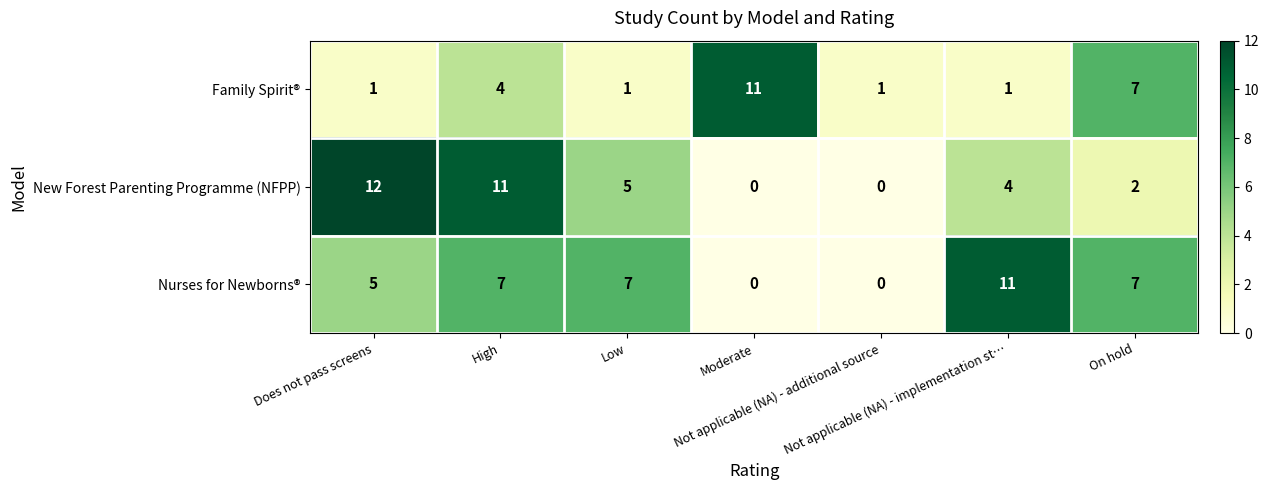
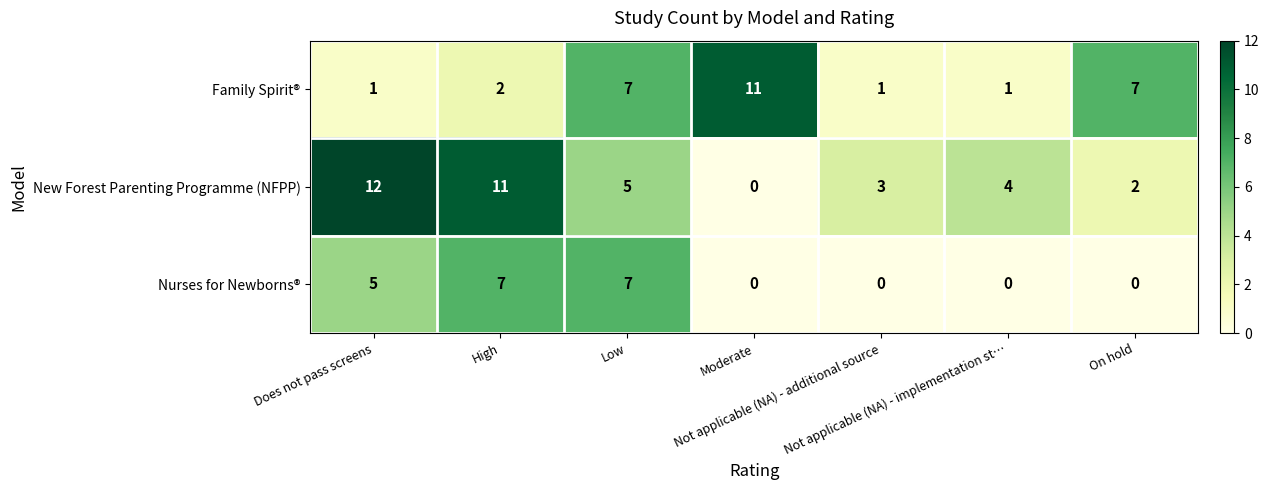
Family Spirit®, High: 4 -> 2
Family Spirit®, Low: 1 -> 7
New Forest Parenting Programme (NFPP), Not applicable (NA) - additional source: 0 -> 3
Nurses for Newborns®, Not applicable (NA) - implementation st…: 11 -> 0
Nurses for Newborns®, On hold: 7 -> 0
